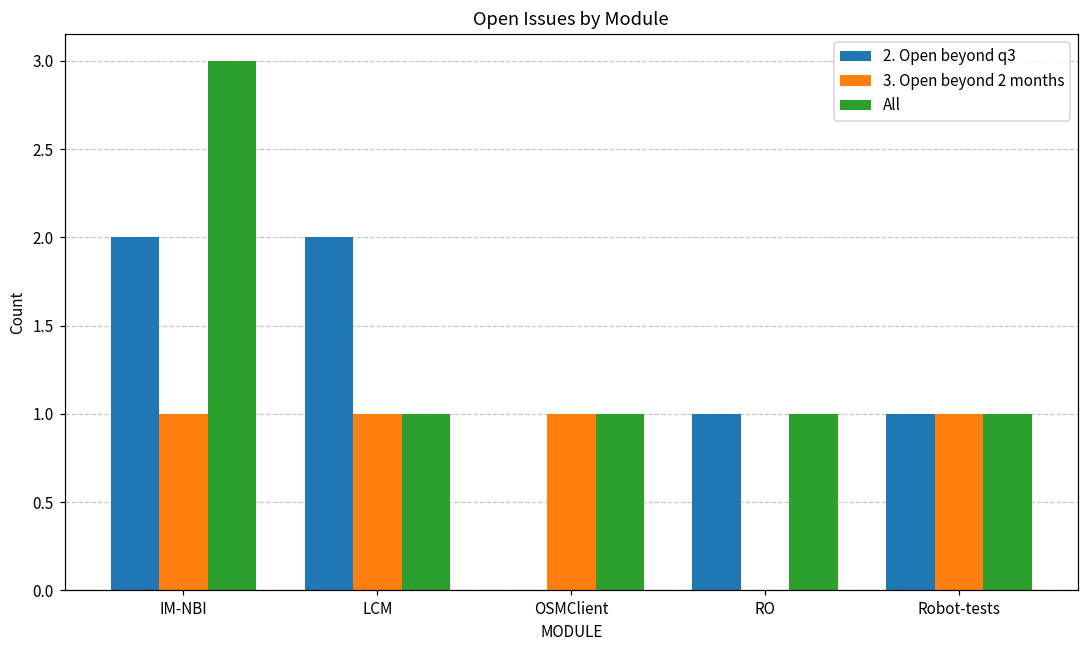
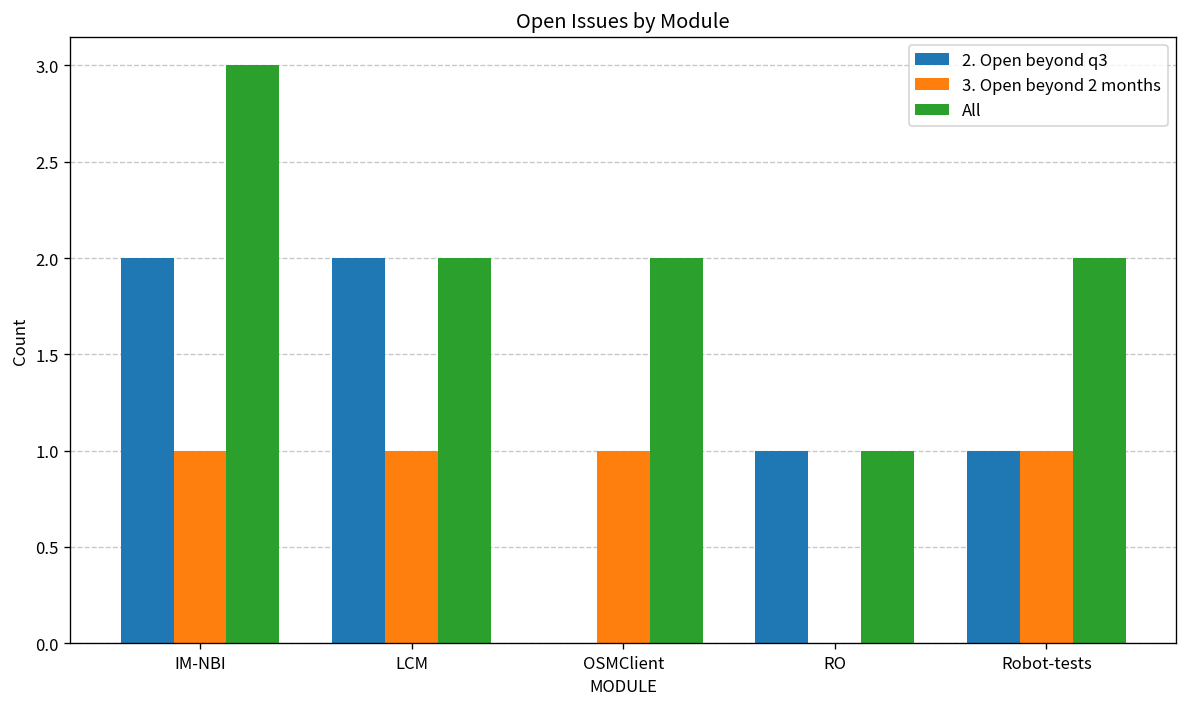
All, LCM: 1 -> 2
All, OSMClient: 1 -> 2
All, Robot-tests: 1 -> 2
